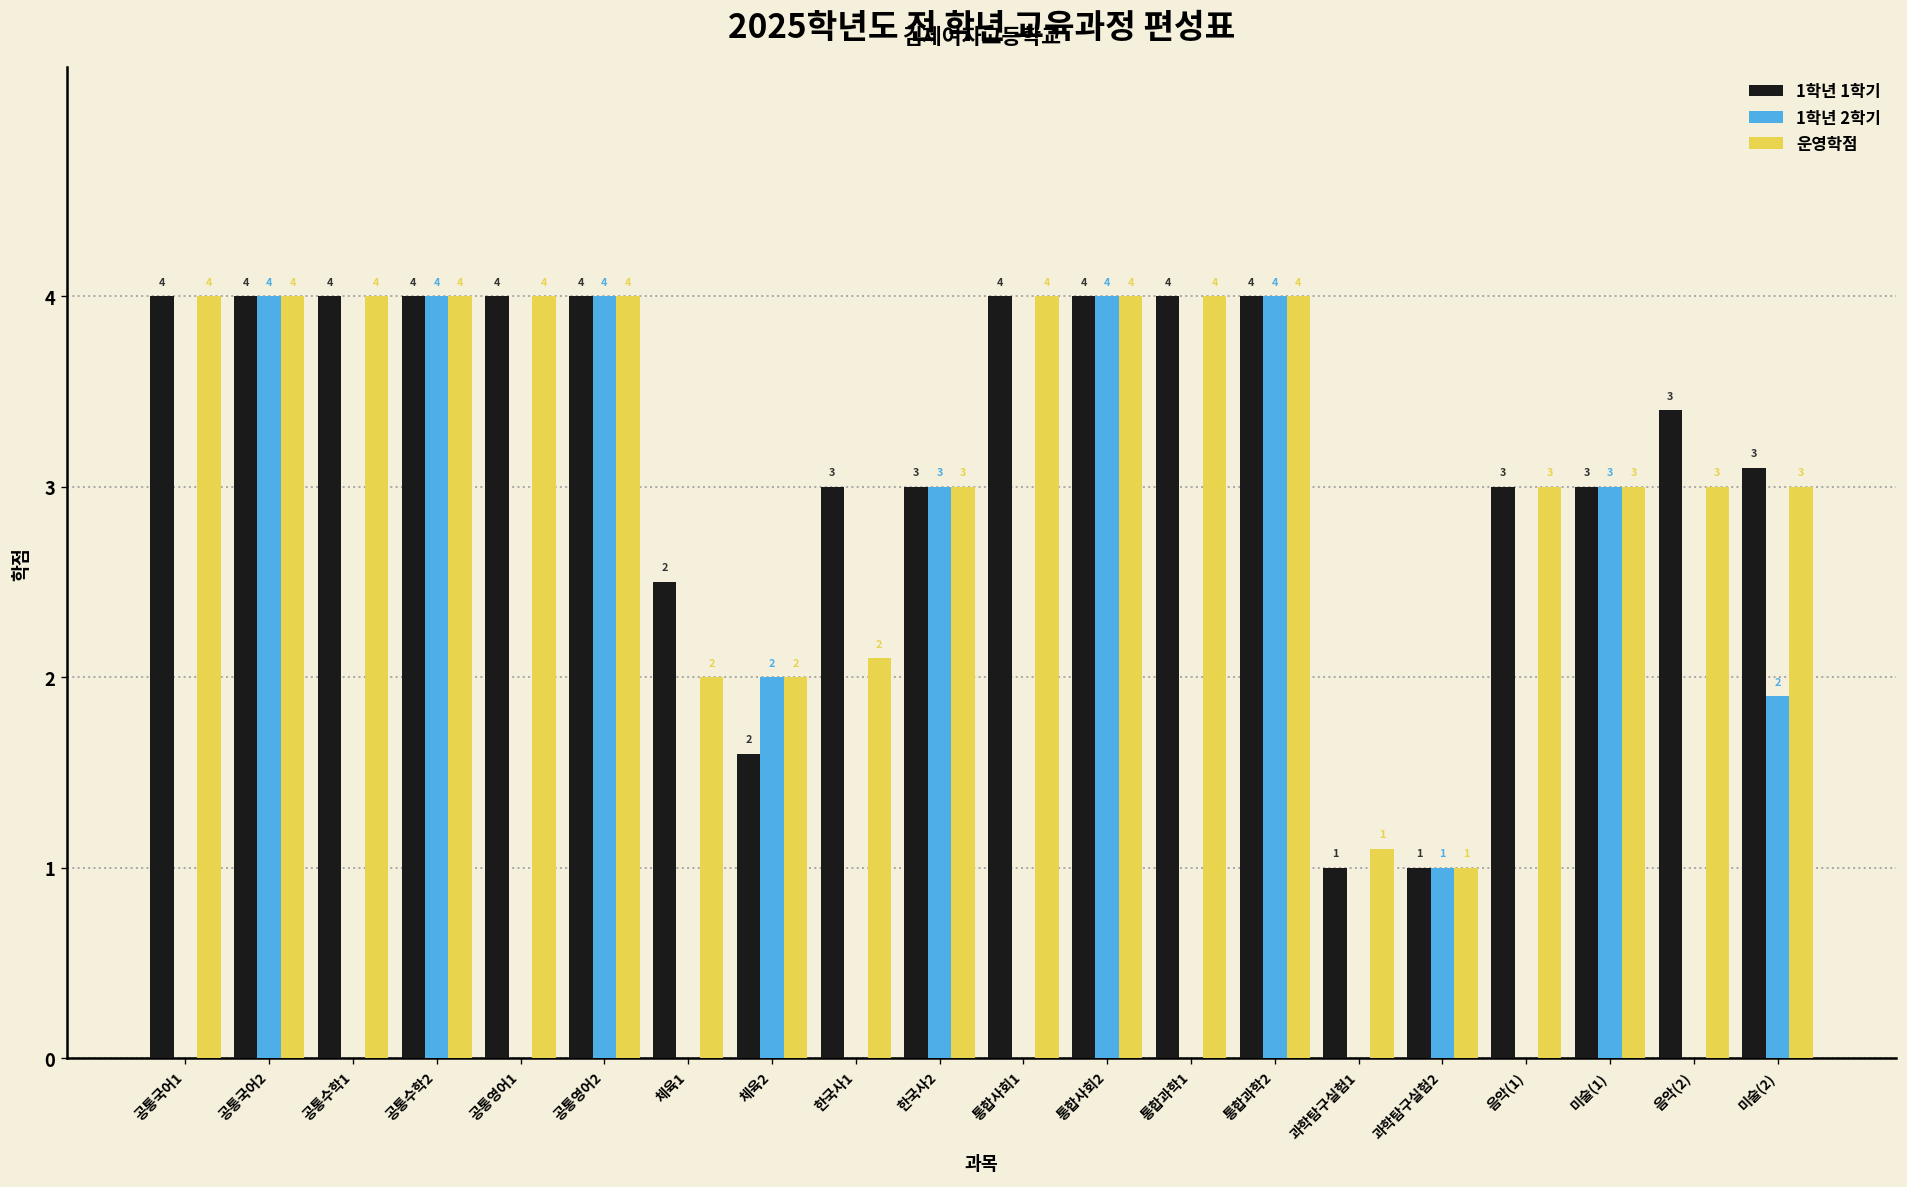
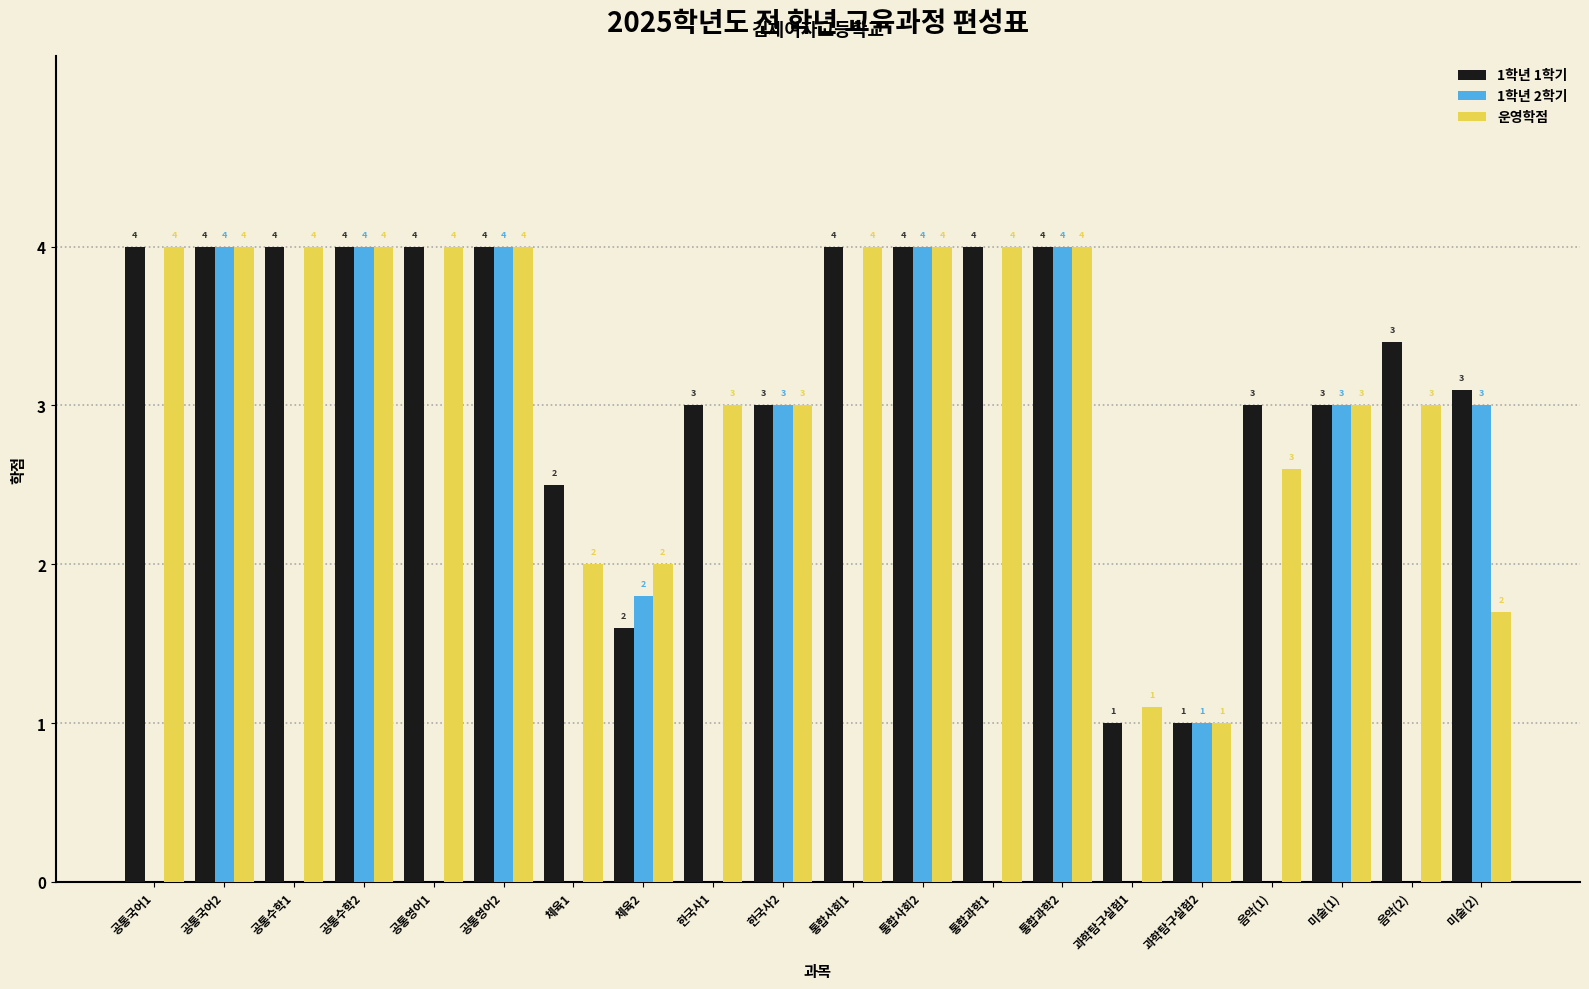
1학년 2학기, 체육2: 2.0 -> 1.8
운영학점, 한국사1: 2 -> 3
운영학점, 음악(1): 3.0 -> 2.6
1학년 2학기, 미술(2): 2 -> 3
운영학점, 미술(2): 3 -> 2
